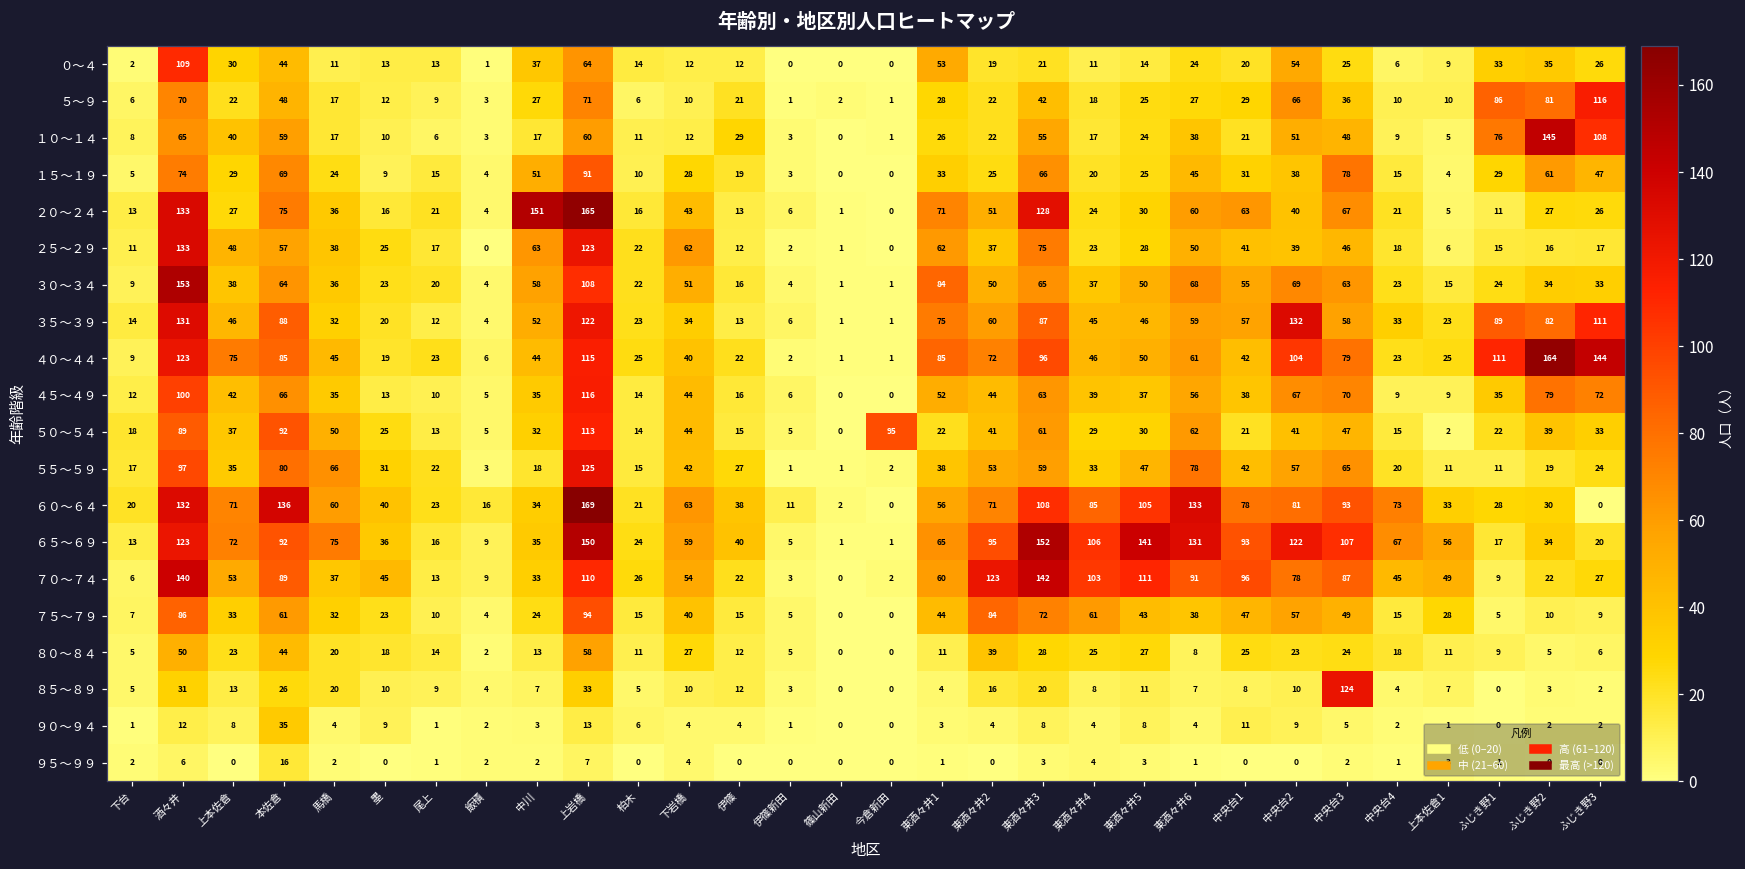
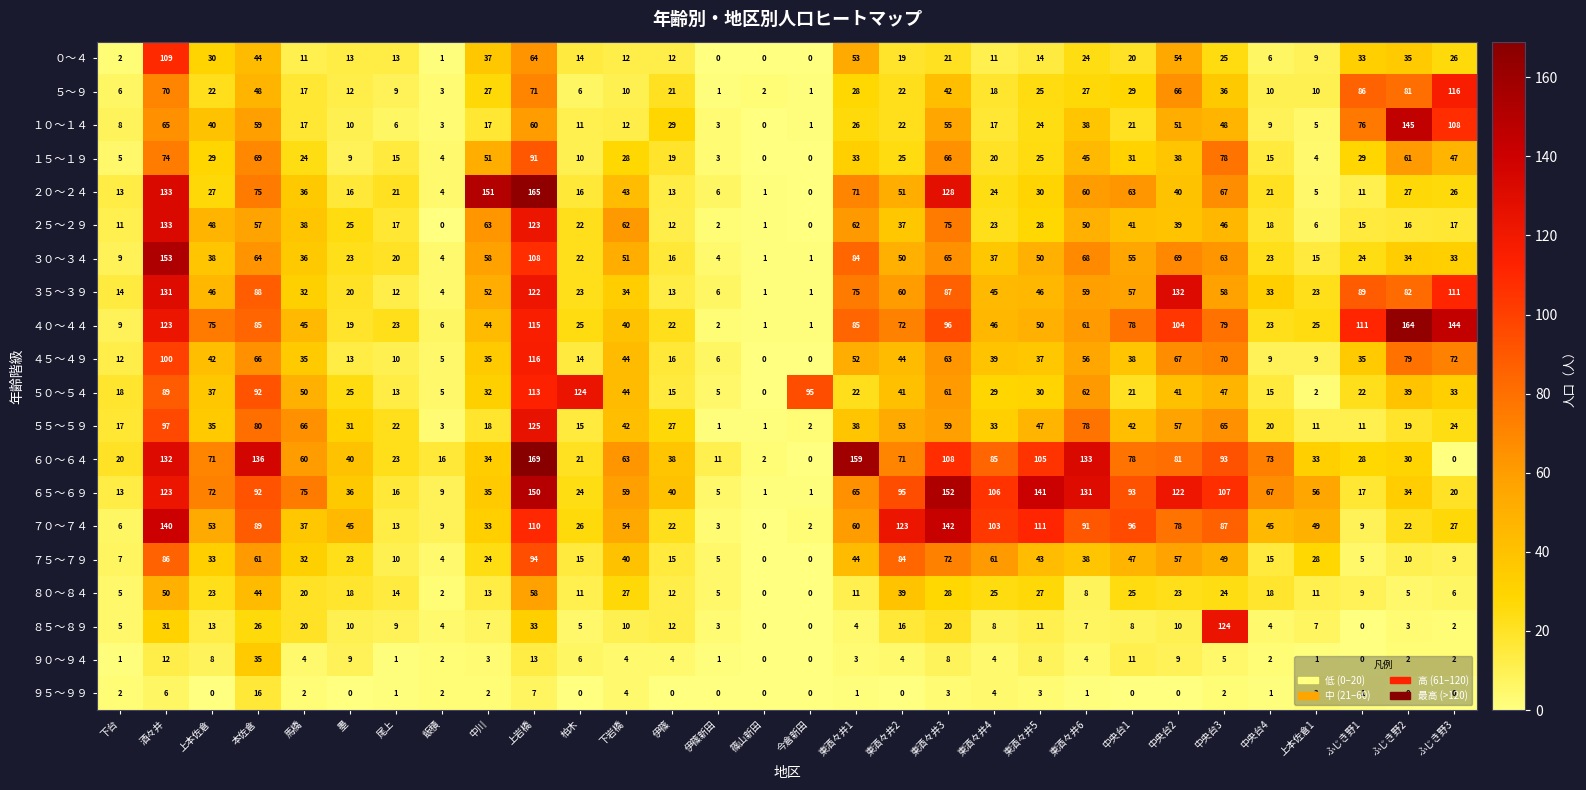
４０～４４, 中央台1: 42 -> 78
５０～５４, 柏木: 14 -> 124
６０～６４, 東酒々井1: 56 -> 159
